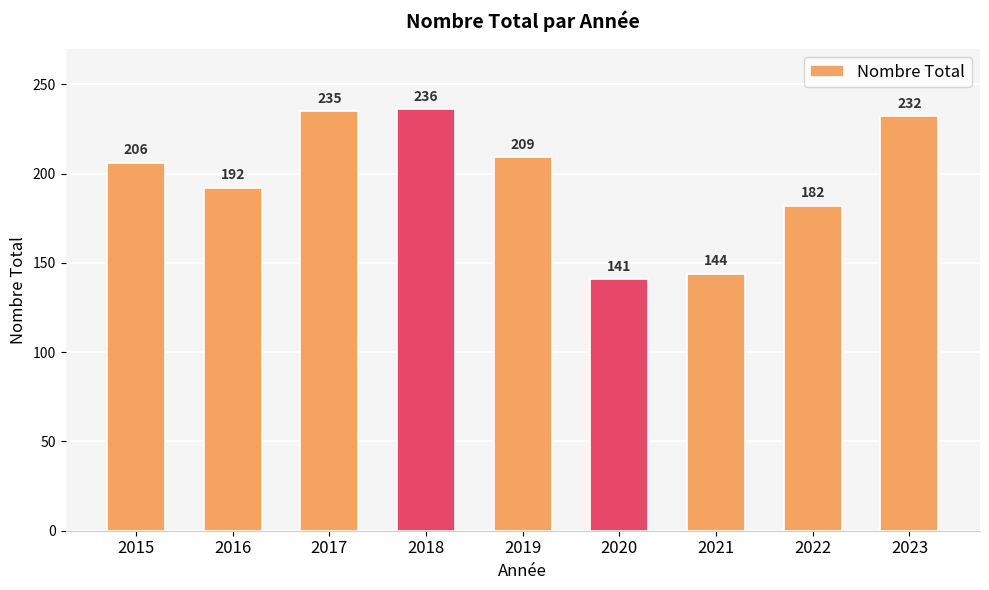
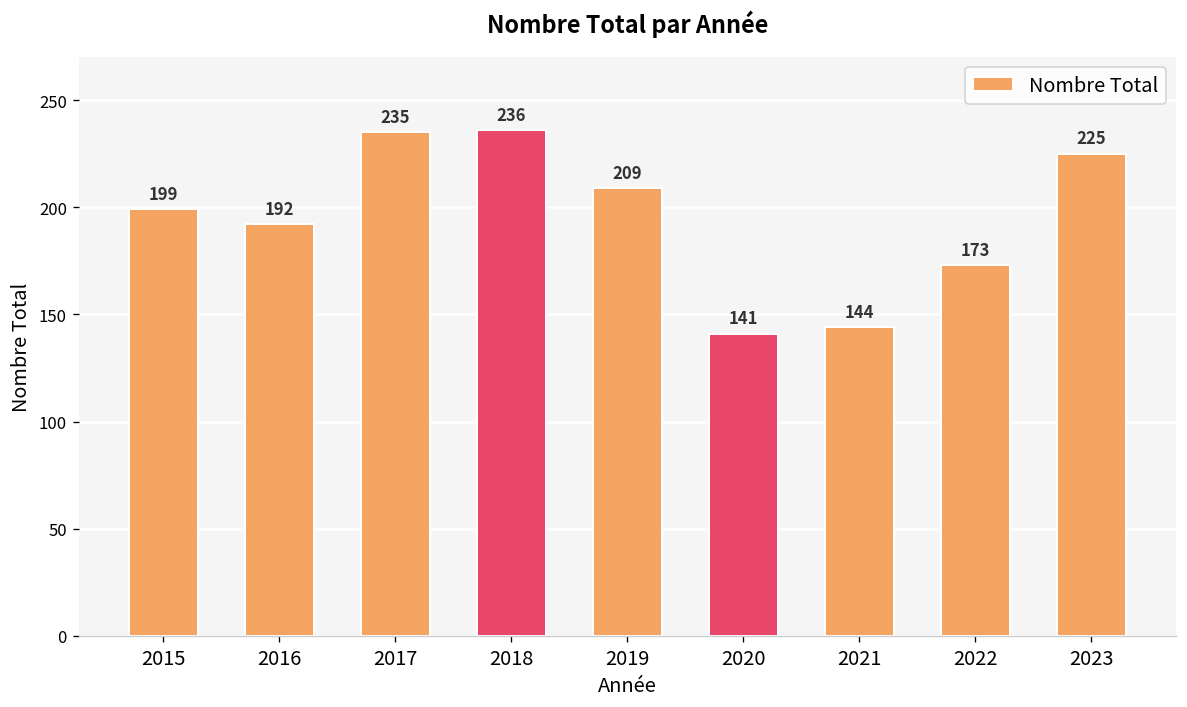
2015: 206 -> 199
2022: 182 -> 173
2023: 232 -> 225
